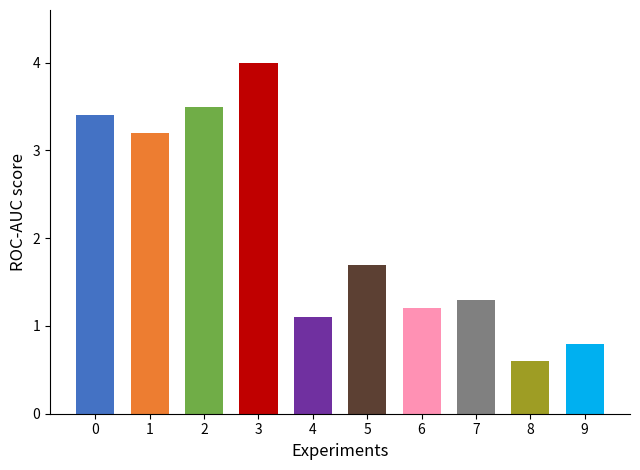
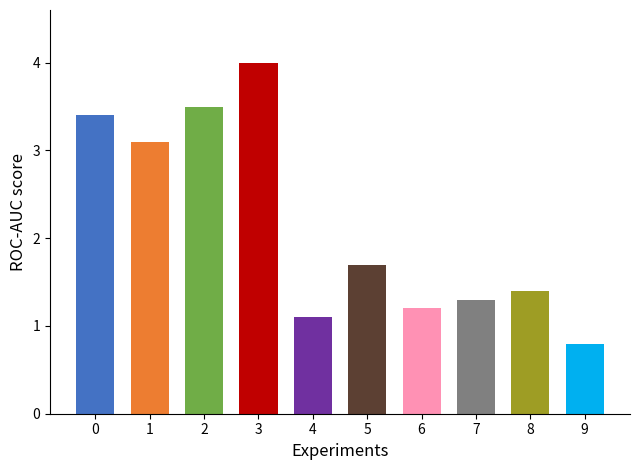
1: 3.2 -> 3.1
8: 0.6 -> 1.4
